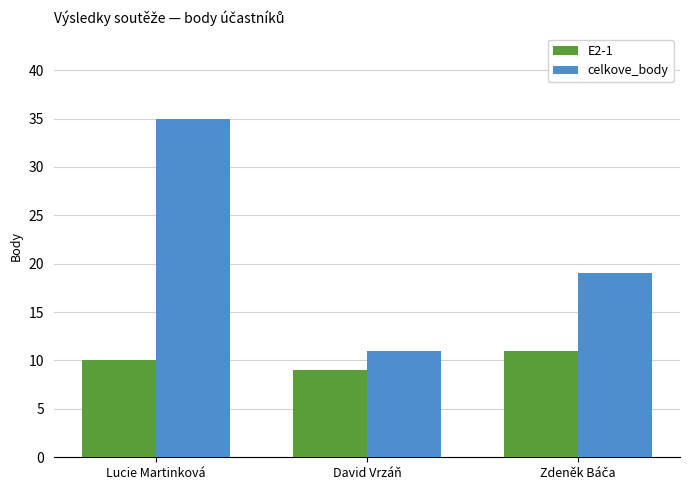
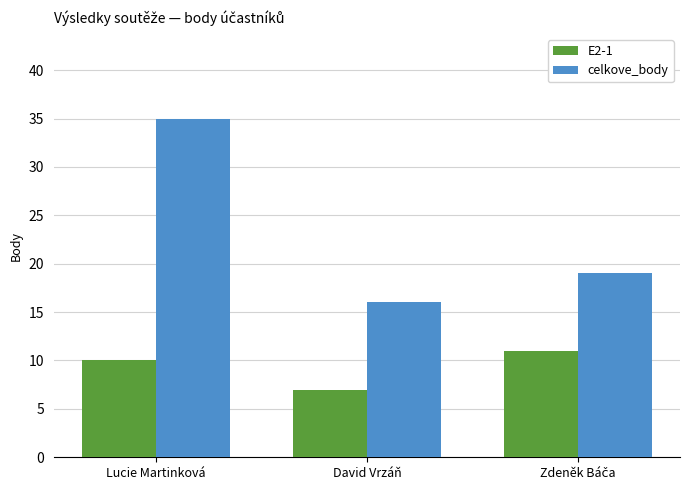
E2-1, David Vrzáň: 9 -> 7
celkove_body, David Vrzáň: 11 -> 16
